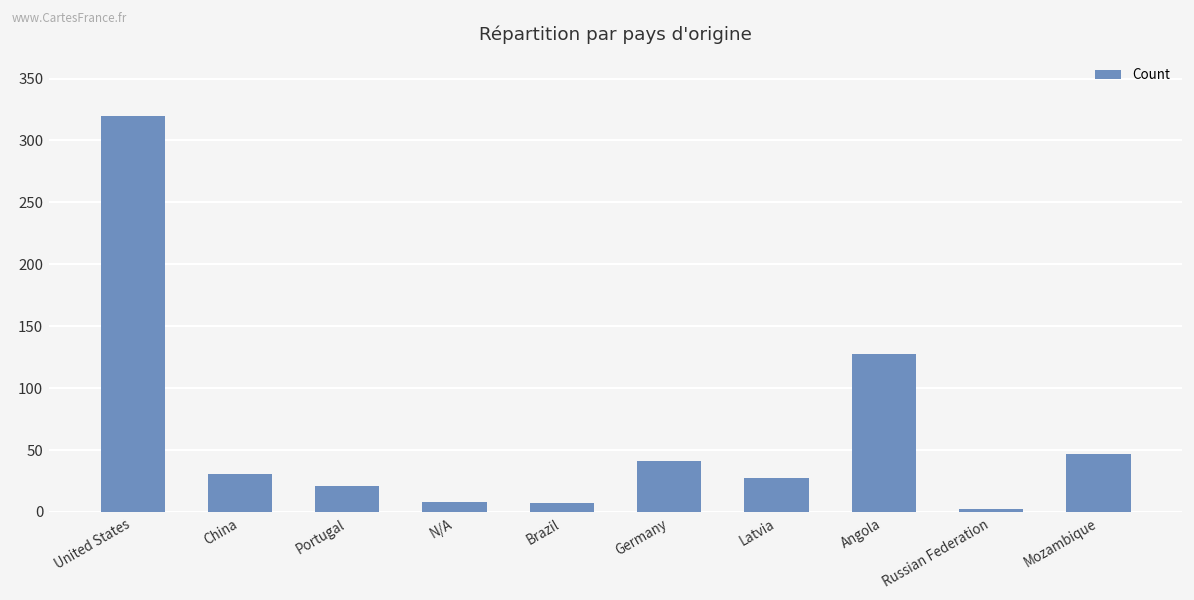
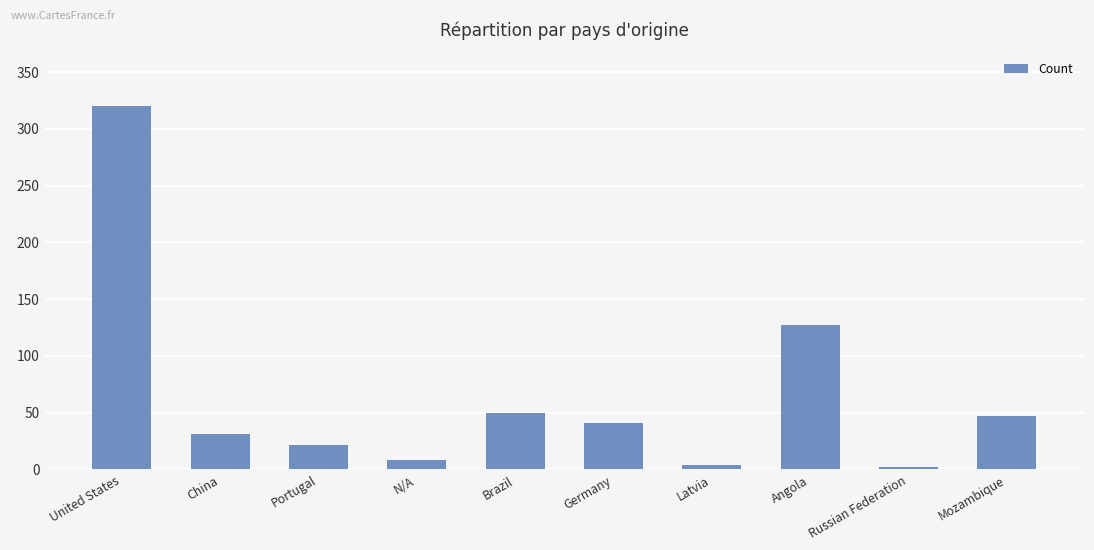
Brazil: 8 -> 49
Latvia: 27 -> 4
